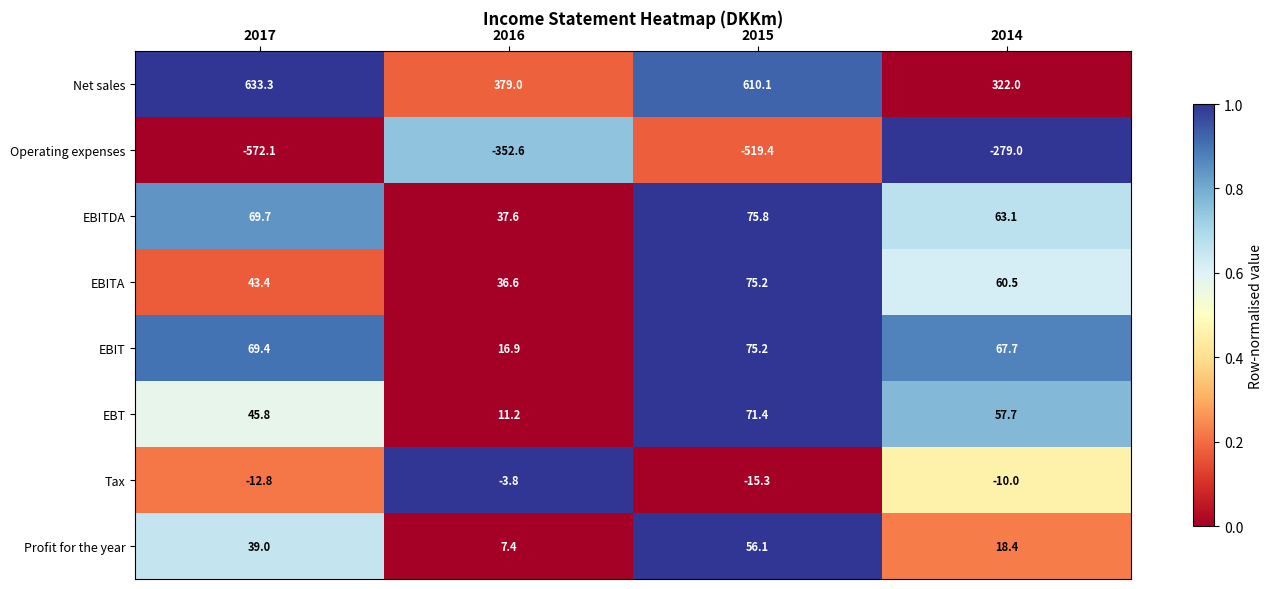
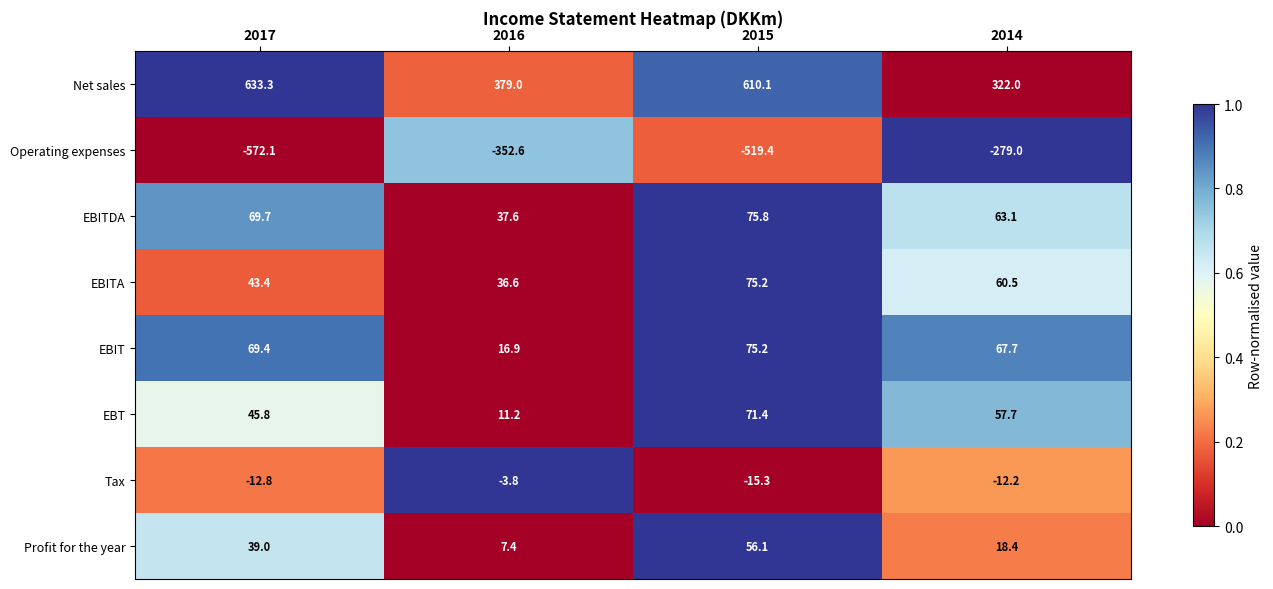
Tax, 2014: -10.0 -> -12.2
